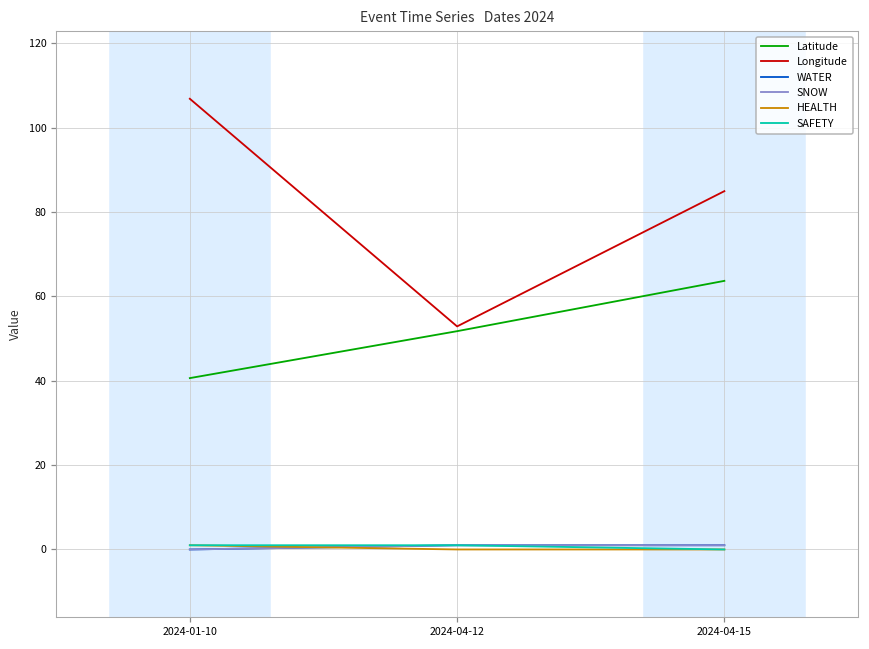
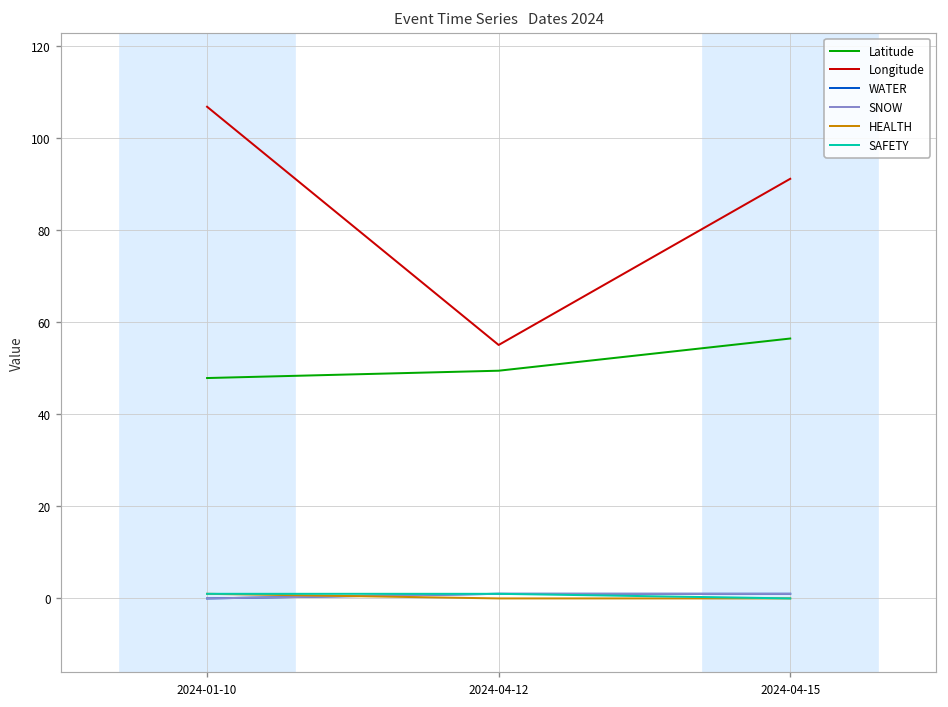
Latitude, 2024-01-10: 41 -> 48
Latitude, 2024-04-12: 52 -> 49
Longitude, 2024-04-12: 53 -> 55
Latitude, 2024-04-15: 64 -> 56
Longitude, 2024-04-15: 85 -> 91
